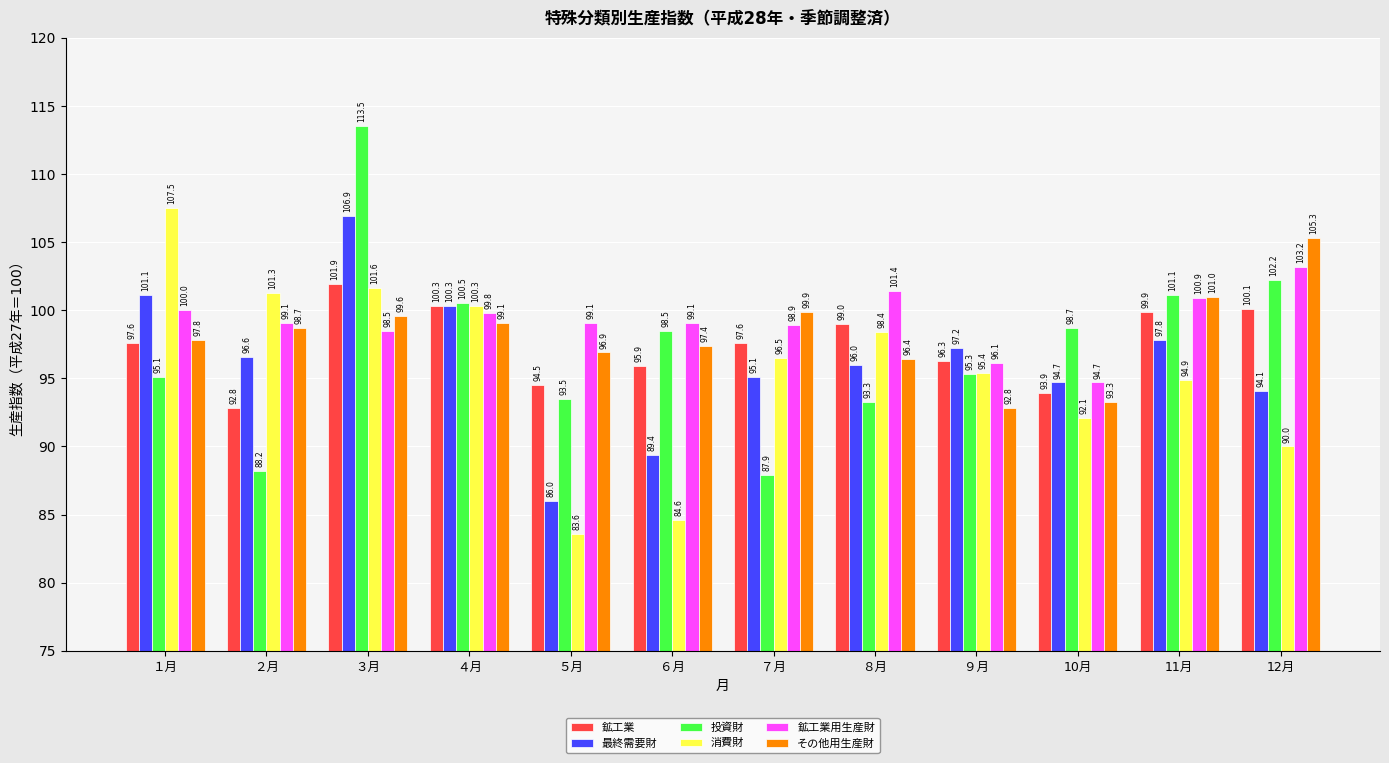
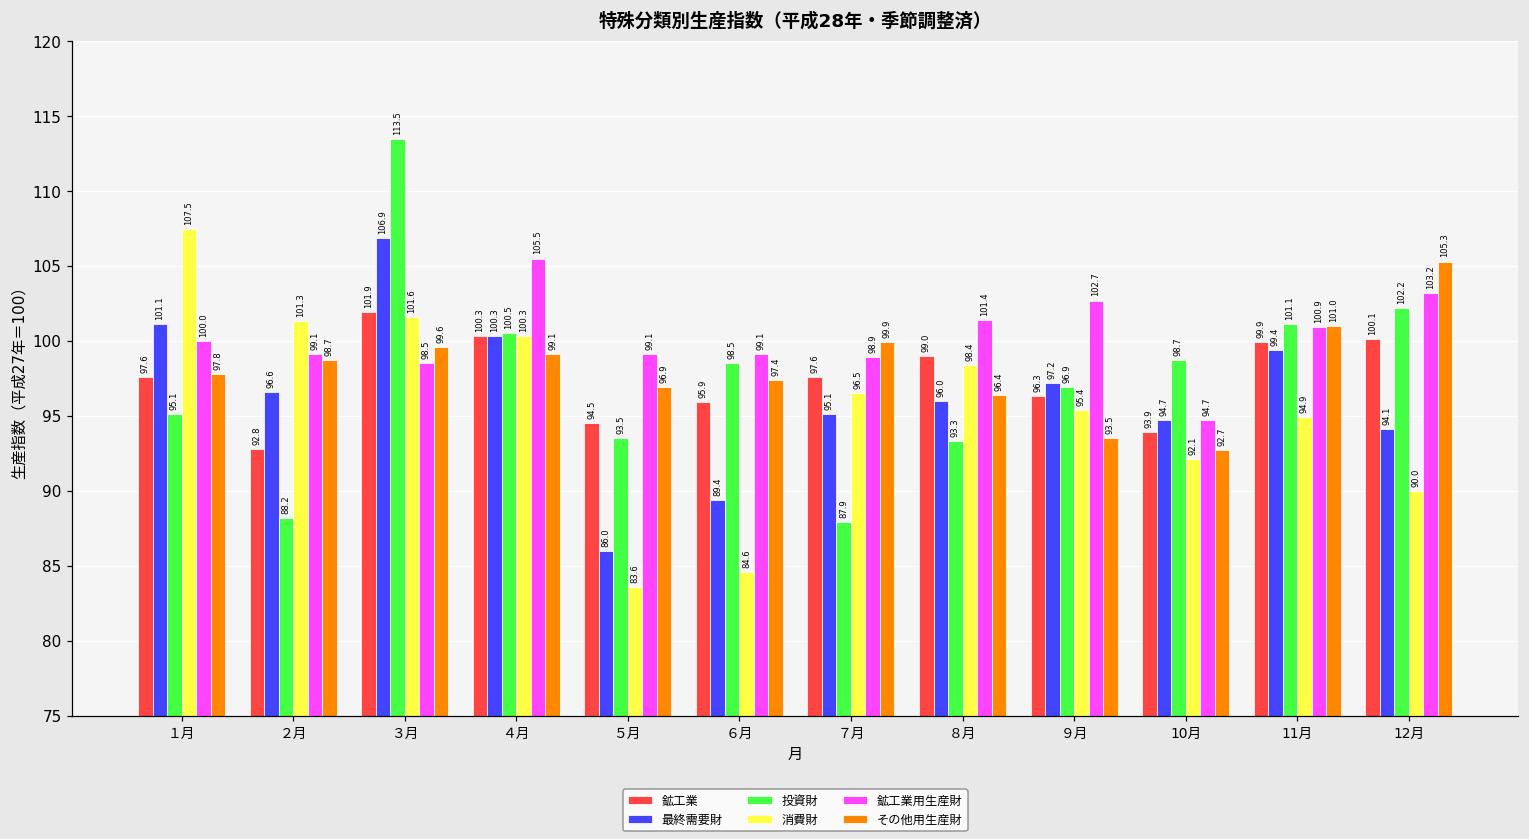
鉱工業用生産財, ４月: 99.8 -> 105.5
投資財, ９月: 95.3 -> 96.9
鉱工業用生産財, ９月: 96.1 -> 102.7
その他用生産財, ９月: 92.8 -> 93.5
その他用生産財, 10月: 93.3 -> 92.7
最終需要財, 11月: 97.8 -> 99.4
